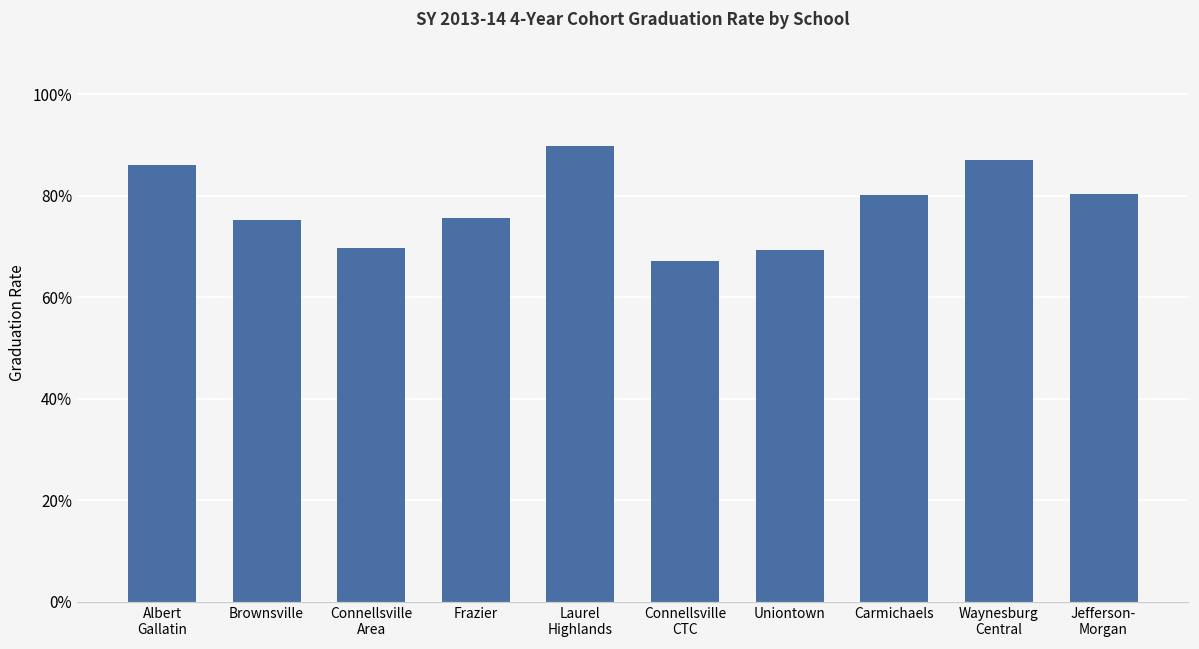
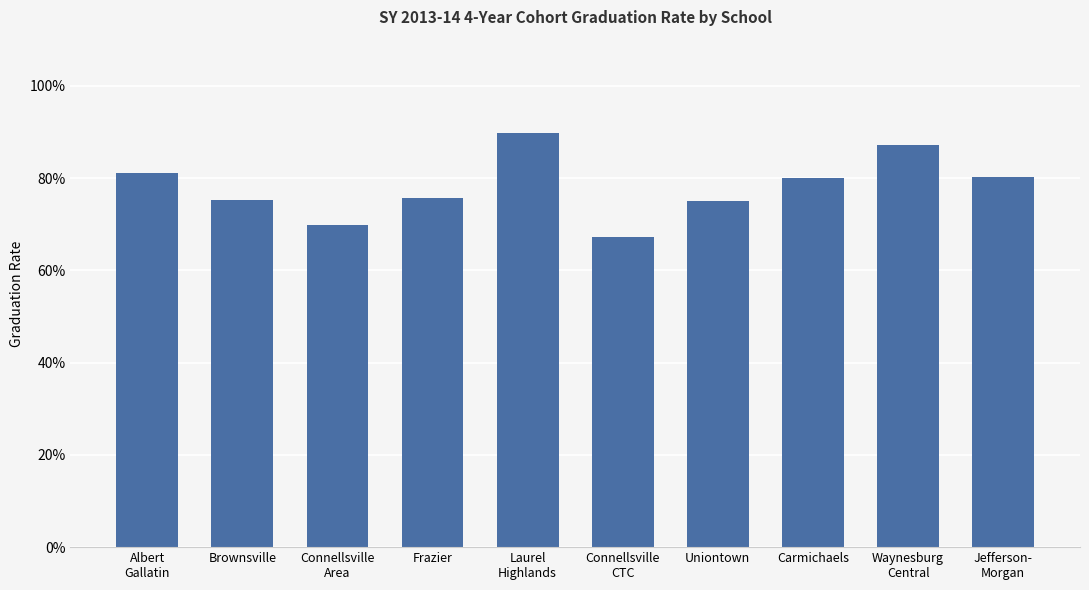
Albert Gallatin: 86% -> 81%
Uniontown: 69% -> 75%
